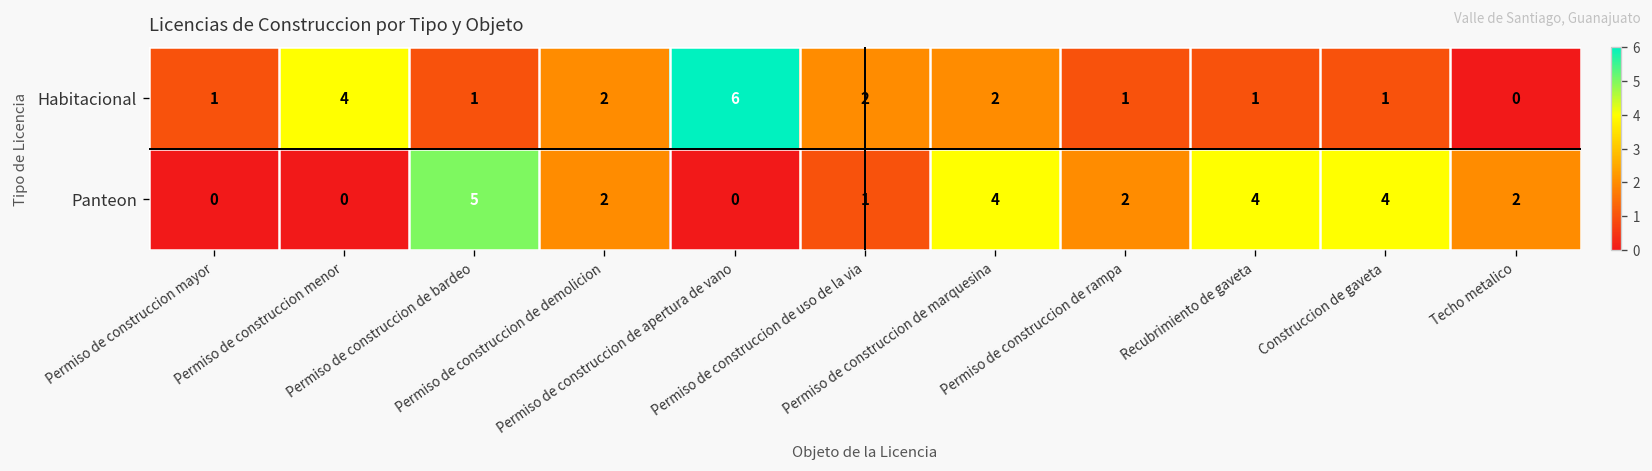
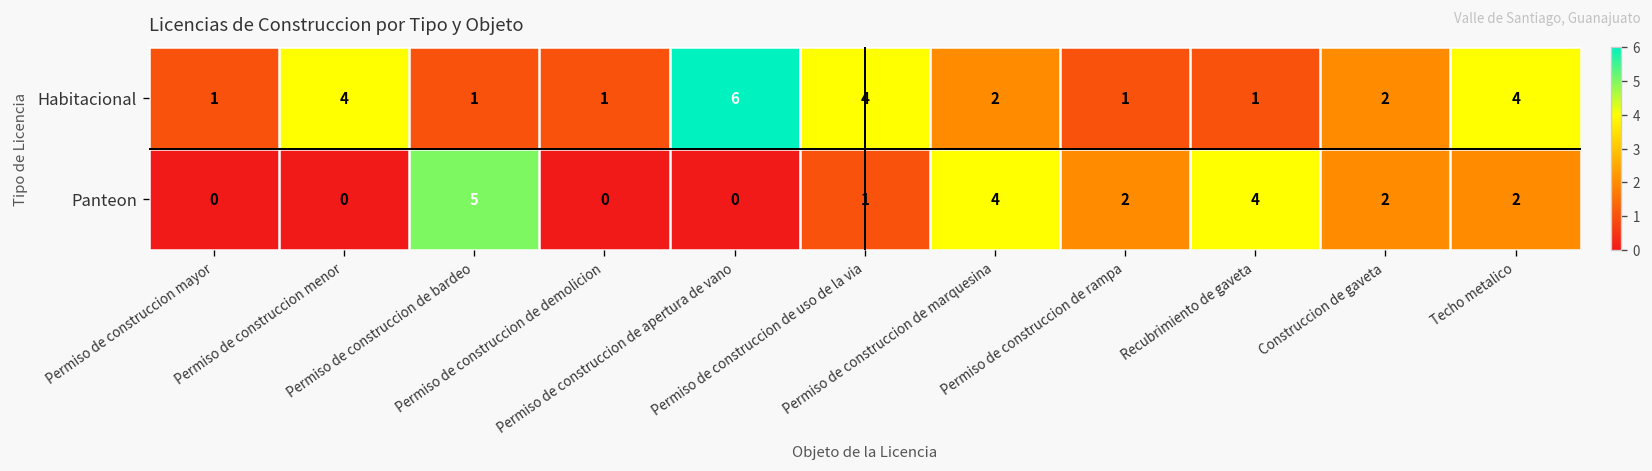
Habitacional, Permiso de construccion de demolicion: 2 -> 1
Habitacional, Permiso de construccion de uso de la via: 2 -> 4
Habitacional, Construccion de gaveta: 1 -> 2
Habitacional, Techo metalico: 0 -> 4
Panteon, Permiso de construccion de demolicion: 2 -> 0
Panteon, Construccion de gaveta: 4 -> 2
